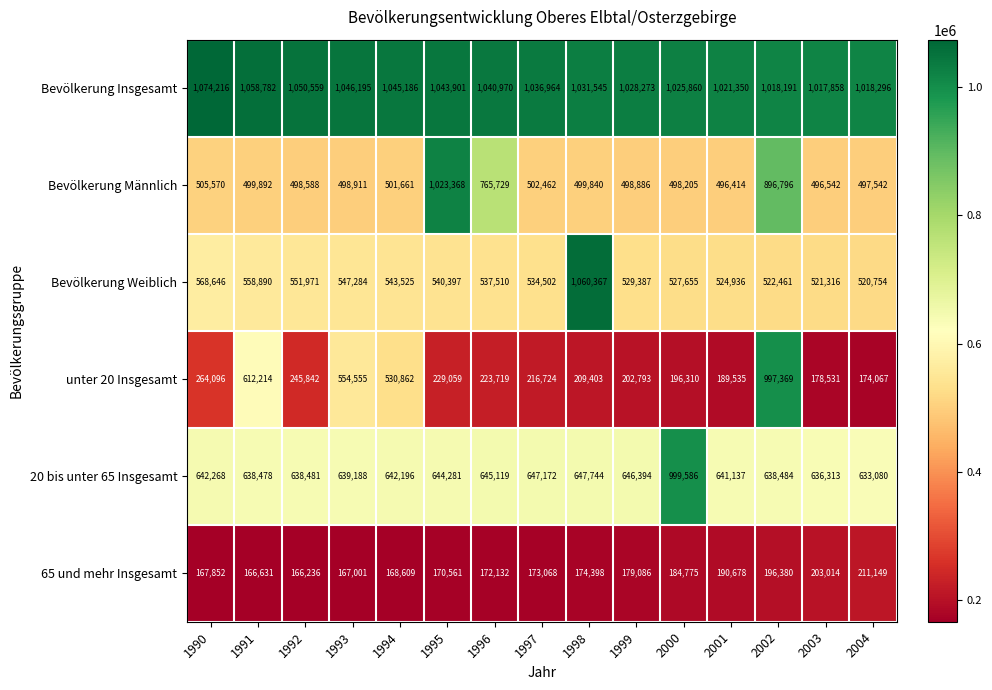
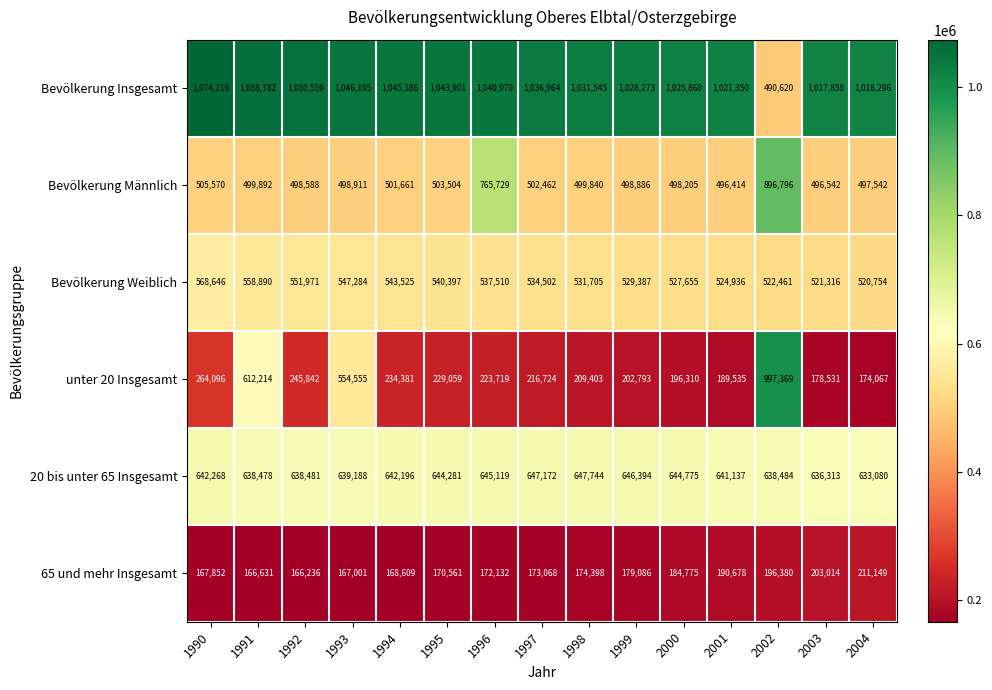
Bevölkerung Insgesamt, 2002: 1,018,191 -> 490,620
Bevölkerung Männlich, 1995: 1,023,368 -> 503,504
Bevölkerung Weiblich, 1998: 1,060,367 -> 531,705
unter 20 Insgesamt, 1994: 530,862 -> 234,381
20 bis unter 65 Insgesamt, 2000: 999,586 -> 644,775
